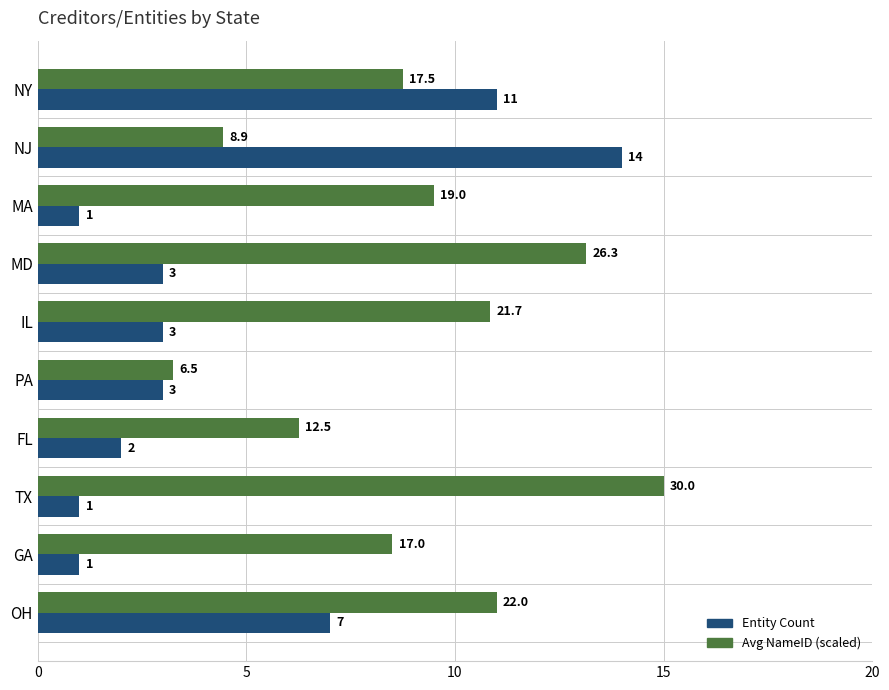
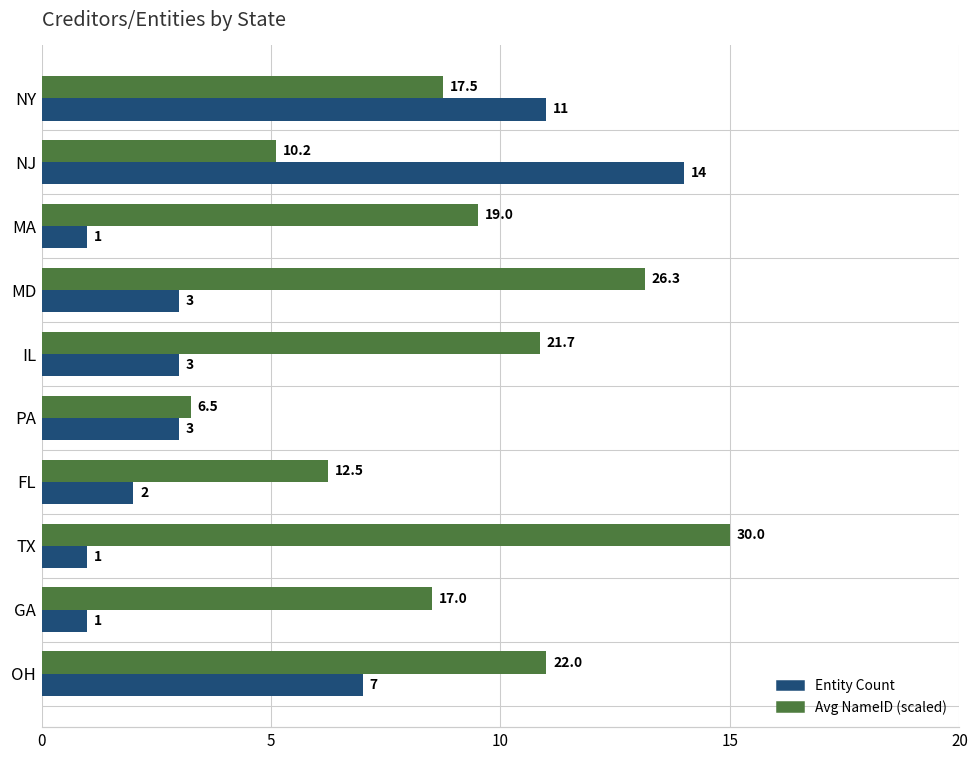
Avg NameID (scaled), NJ: 8.9 -> 10.2
